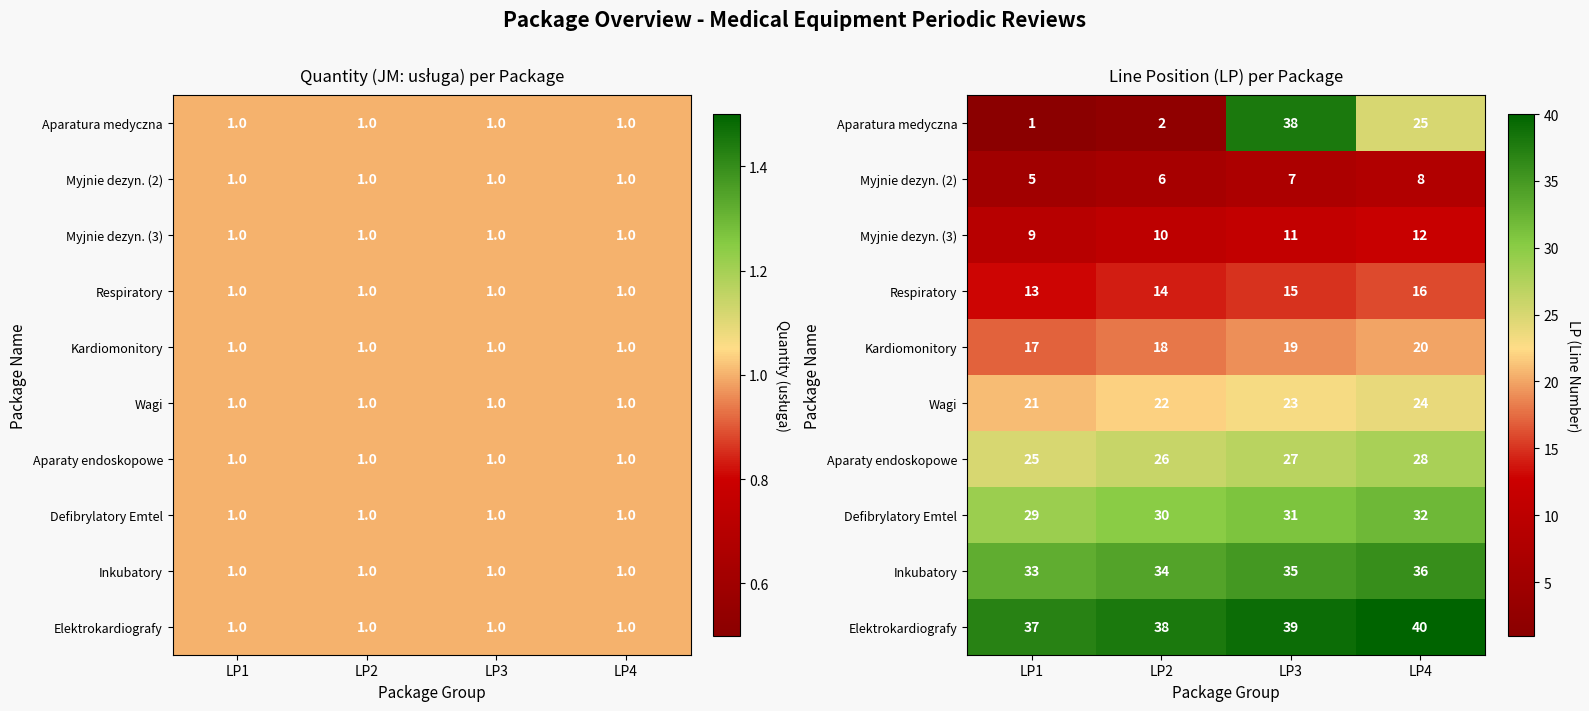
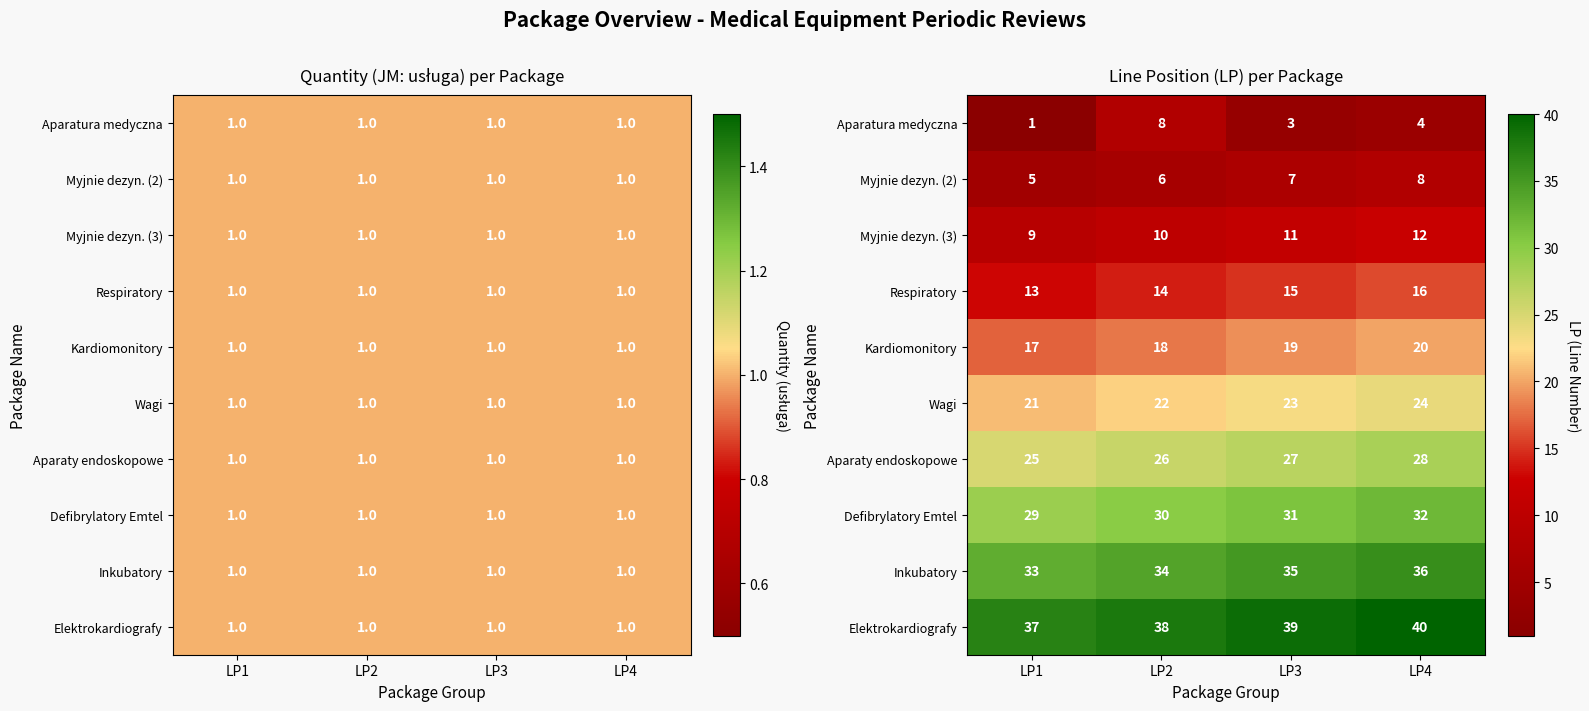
Line Position (LP) per Package, Aparatura medyczna, LP2: 2 -> 8
Line Position (LP) per Package, Aparatura medyczna, LP3: 38 -> 3
Line Position (LP) per Package, Aparatura medyczna, LP4: 25 -> 4
